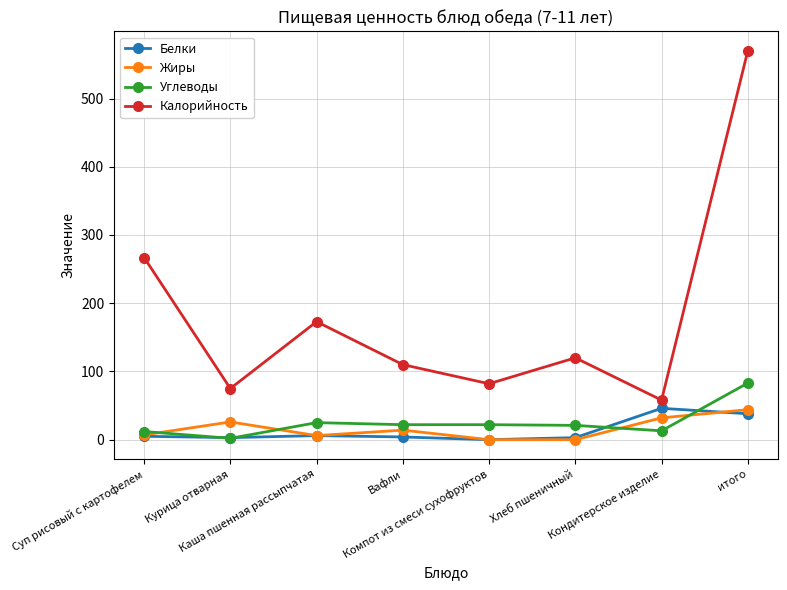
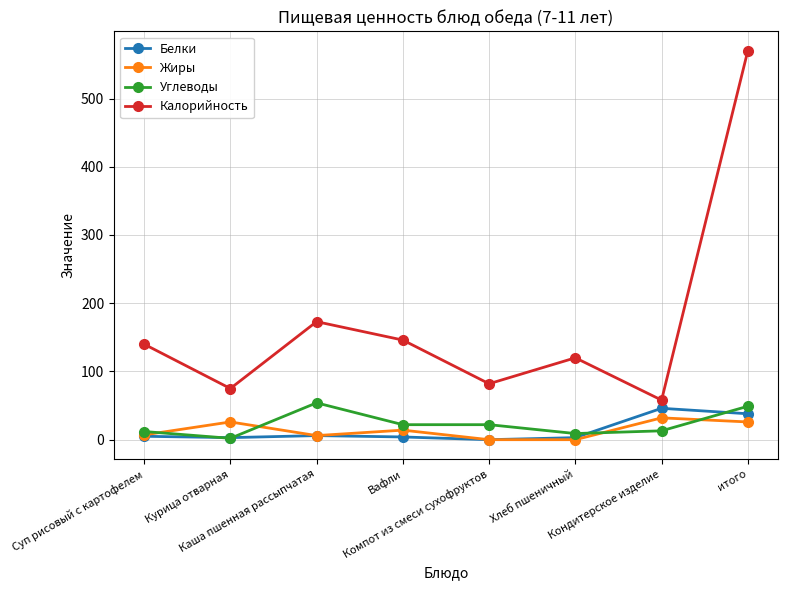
Калорийность, Суп рисовый с картофелем: 270 -> 140
Углеводы, Каша пшенная рассыпчатая: 30 -> 50
Калорийность, Вафли: 110 -> 150
Углеводы, Хлеб пшеничный: 20 -> 10
Жиры, итого: 40 -> 30
Углеводы, итого: 80 -> 50
